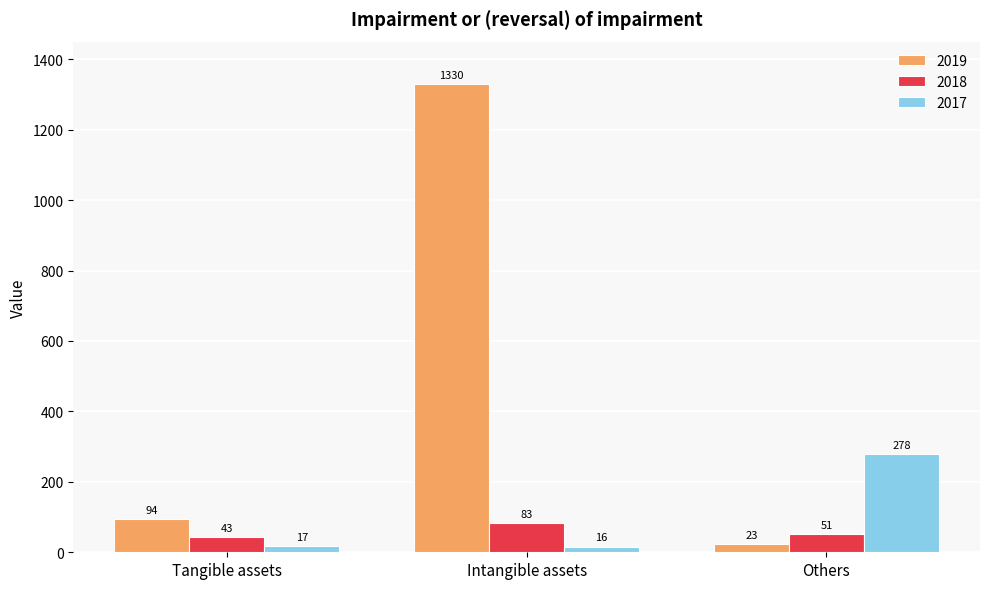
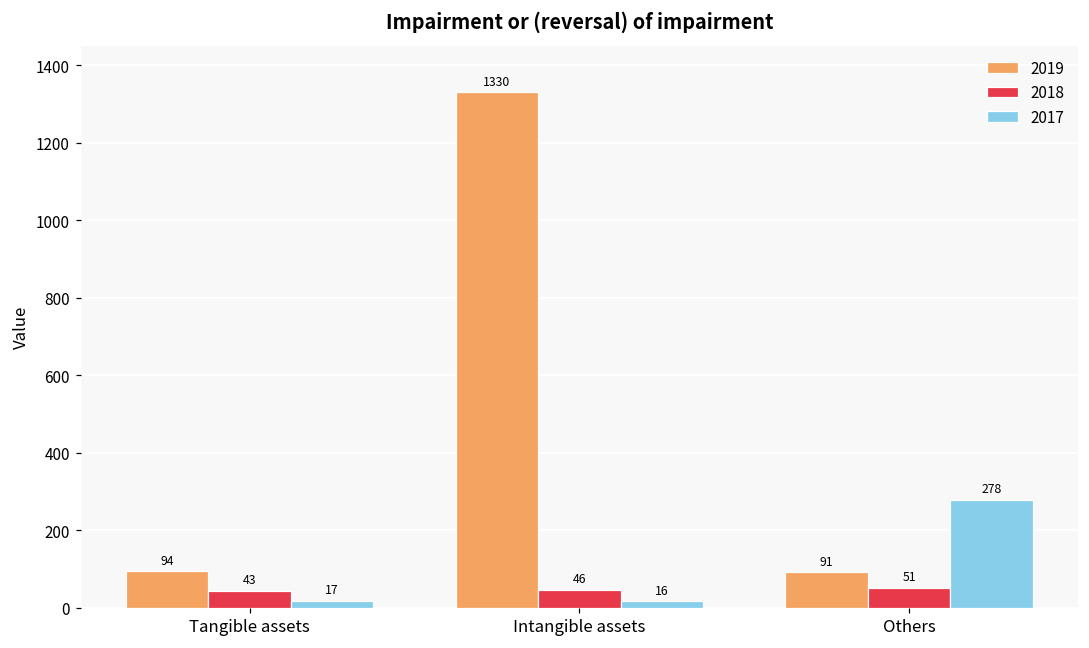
2018, Intangible assets: 83 -> 46
2019, Others: 23 -> 91
